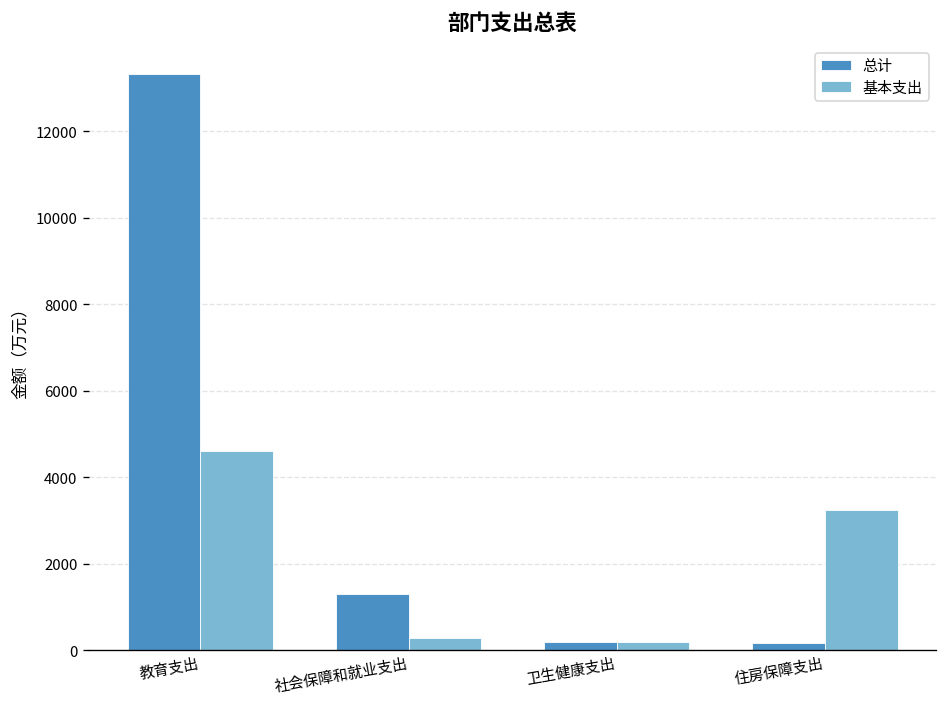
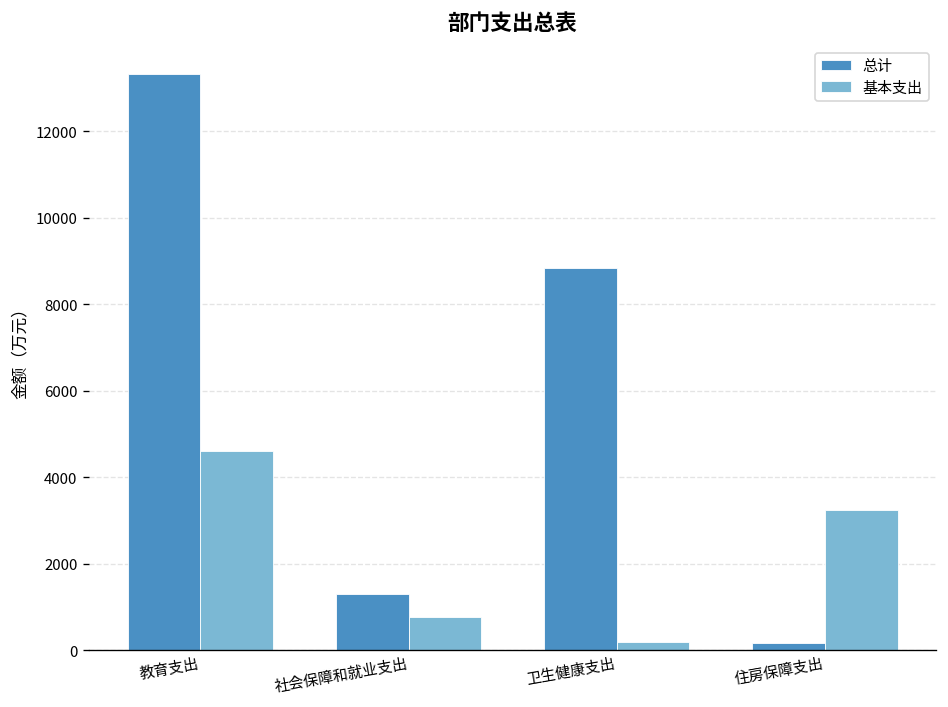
基本支出, 社会保障和就业支出: 300 -> 800
总计, 卫生健康支出: 200 -> 8900
